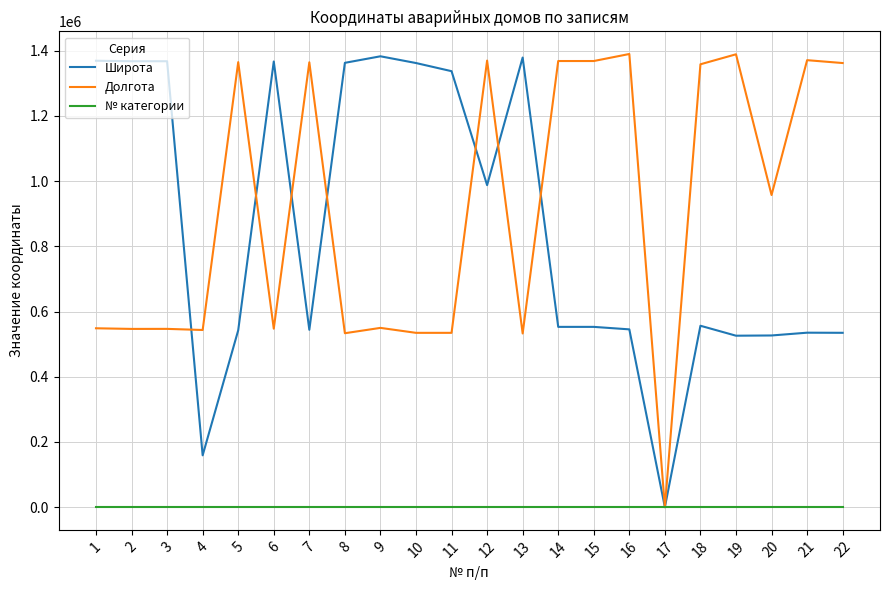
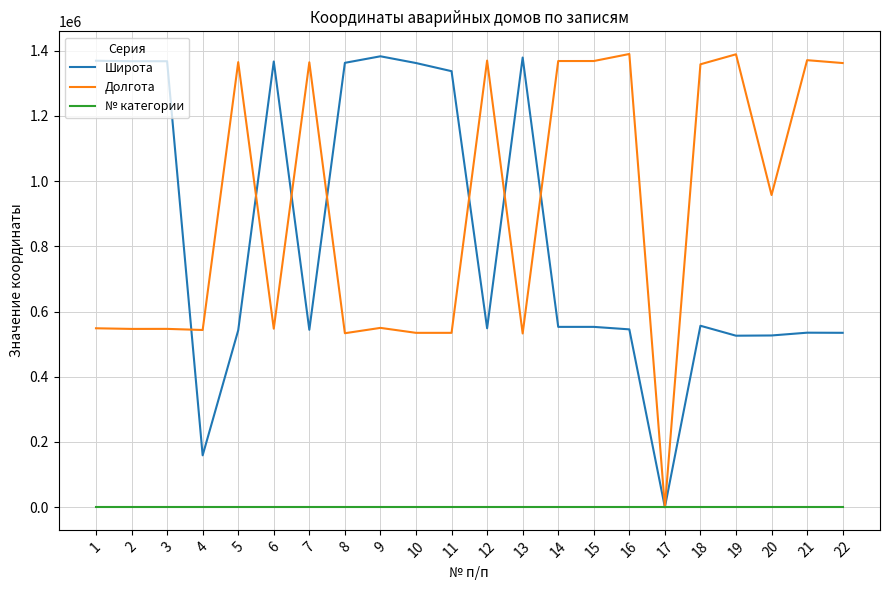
Широта, 12: 990000 -> 550000
